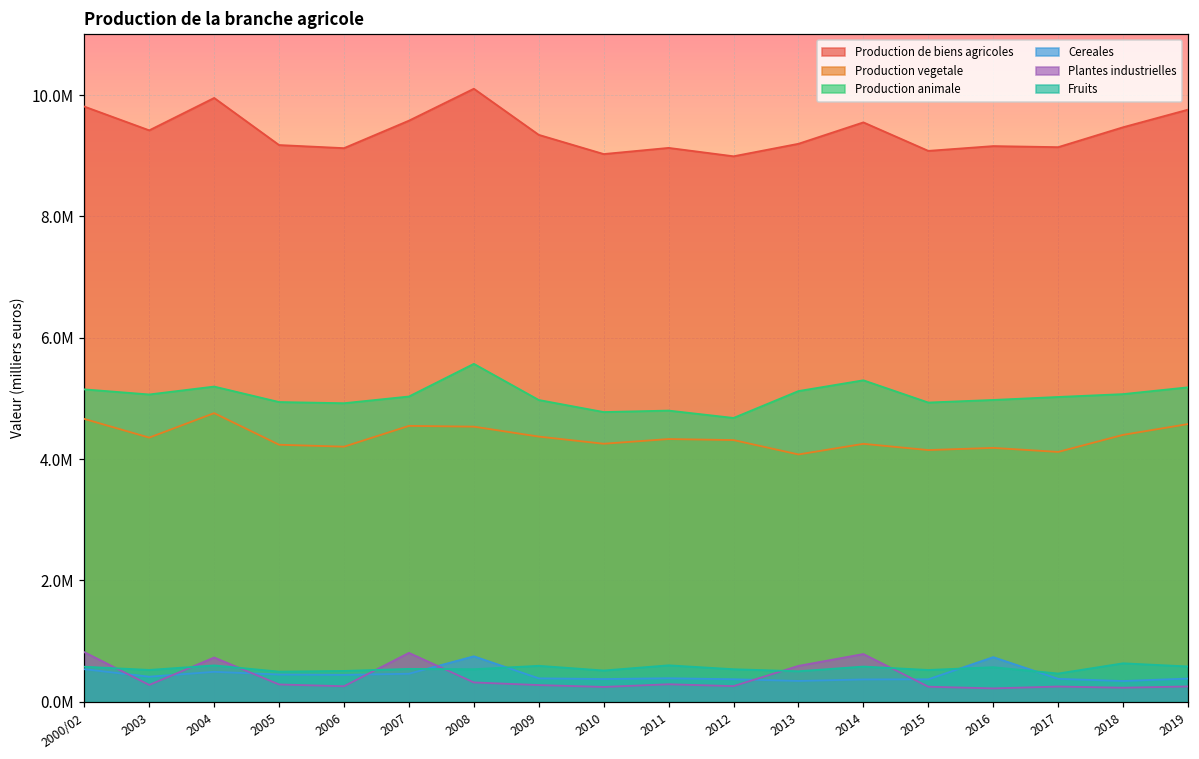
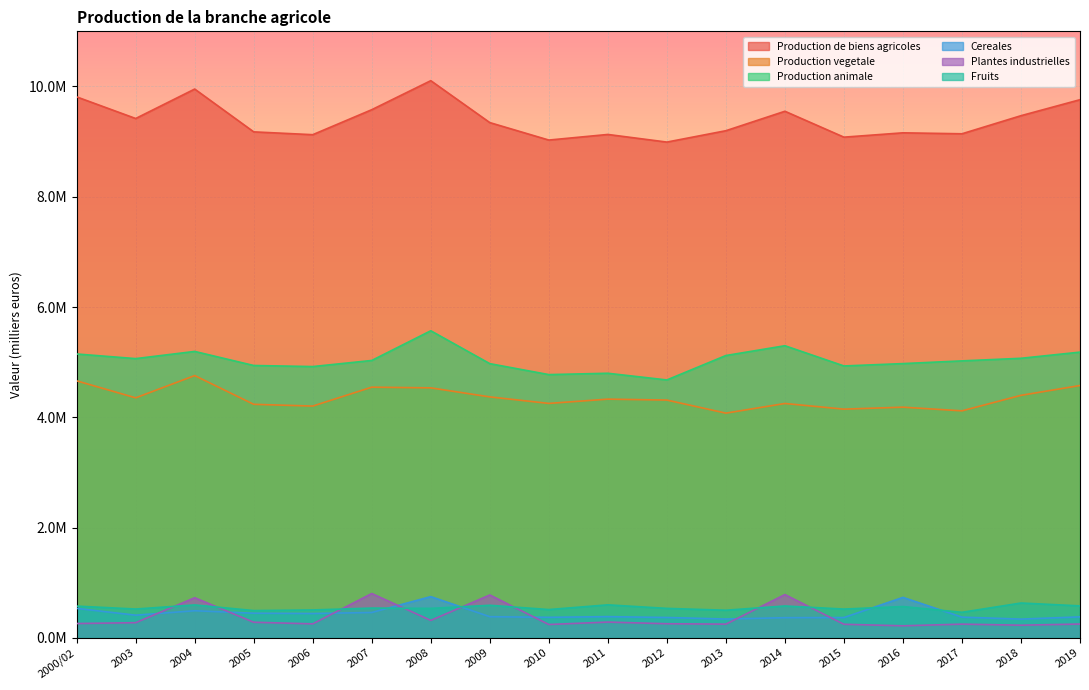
Plantes industrielles, 2000/02: 800000 -> 300000
Plantes industrielles, 2009: 300000 -> 800000
Plantes industrielles, 2013: 600000 -> 300000
